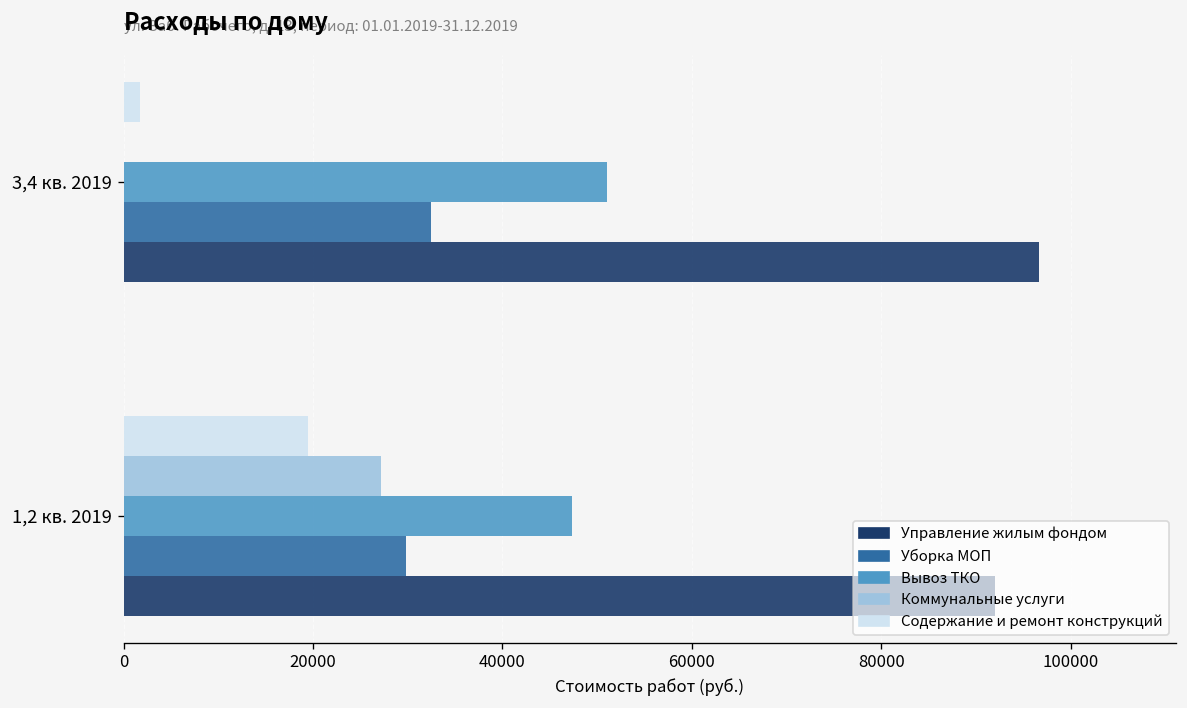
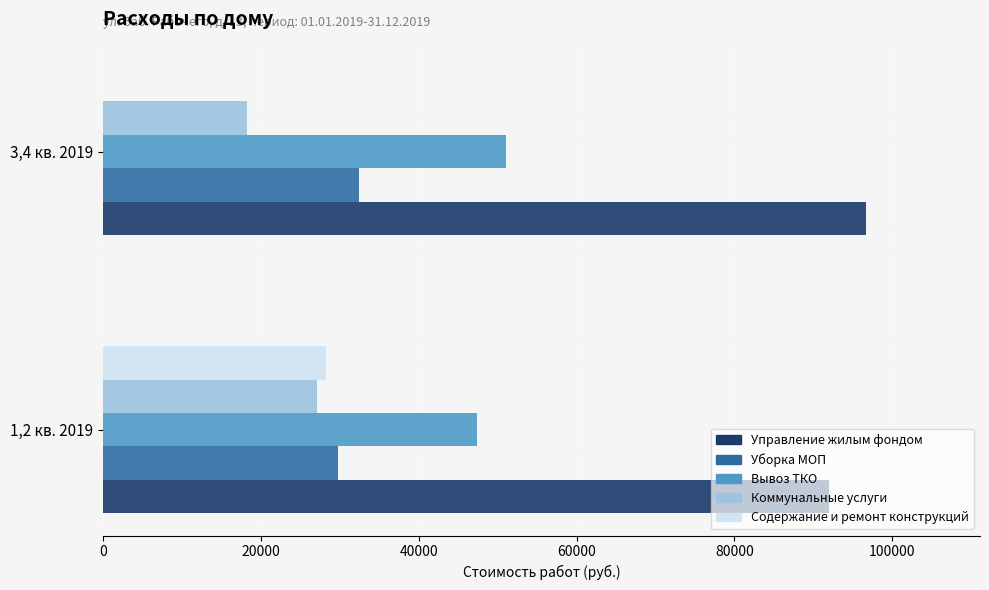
Содержание и ремонт конструкций, 3,4 кв. 2019: 2000 -> 0
Коммунальные услуги, 3,4 кв. 2019: 0 -> 18000
Содержание и ремонт конструкций, 1,2 кв. 2019: 19000 -> 28000
